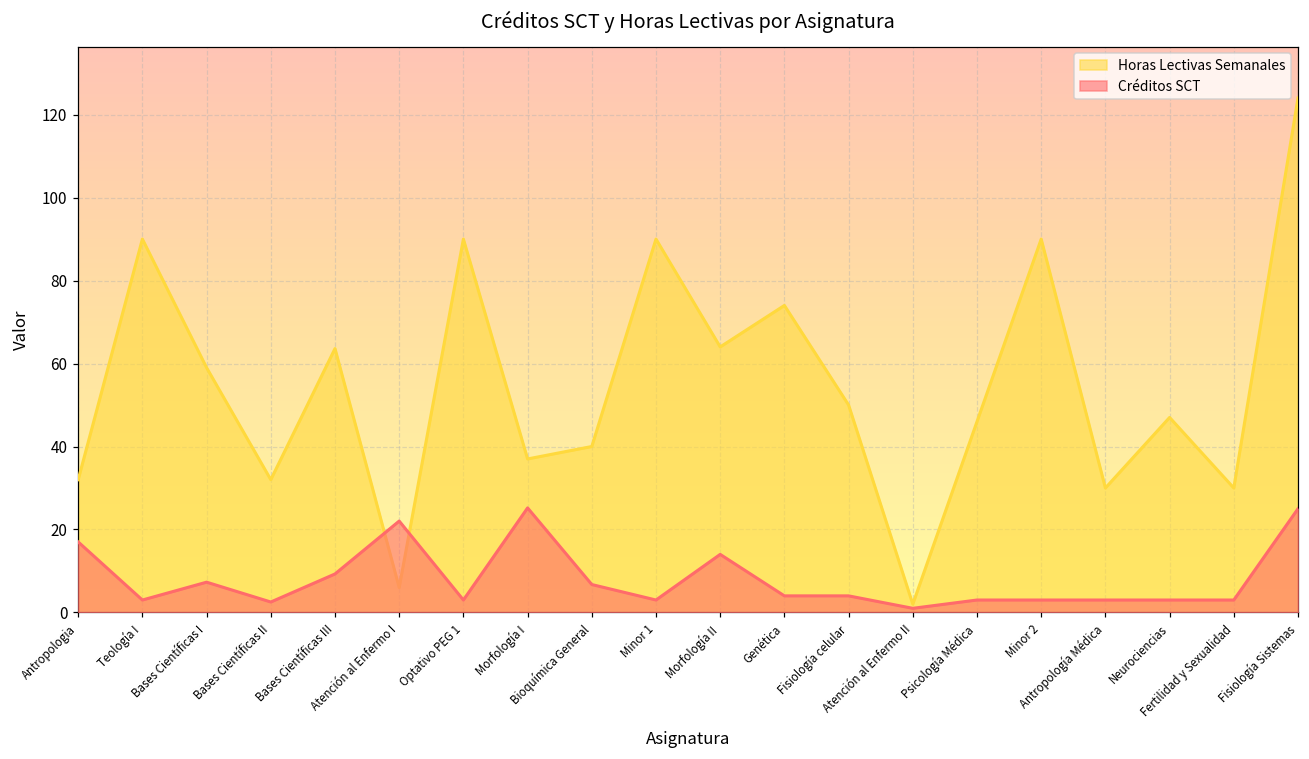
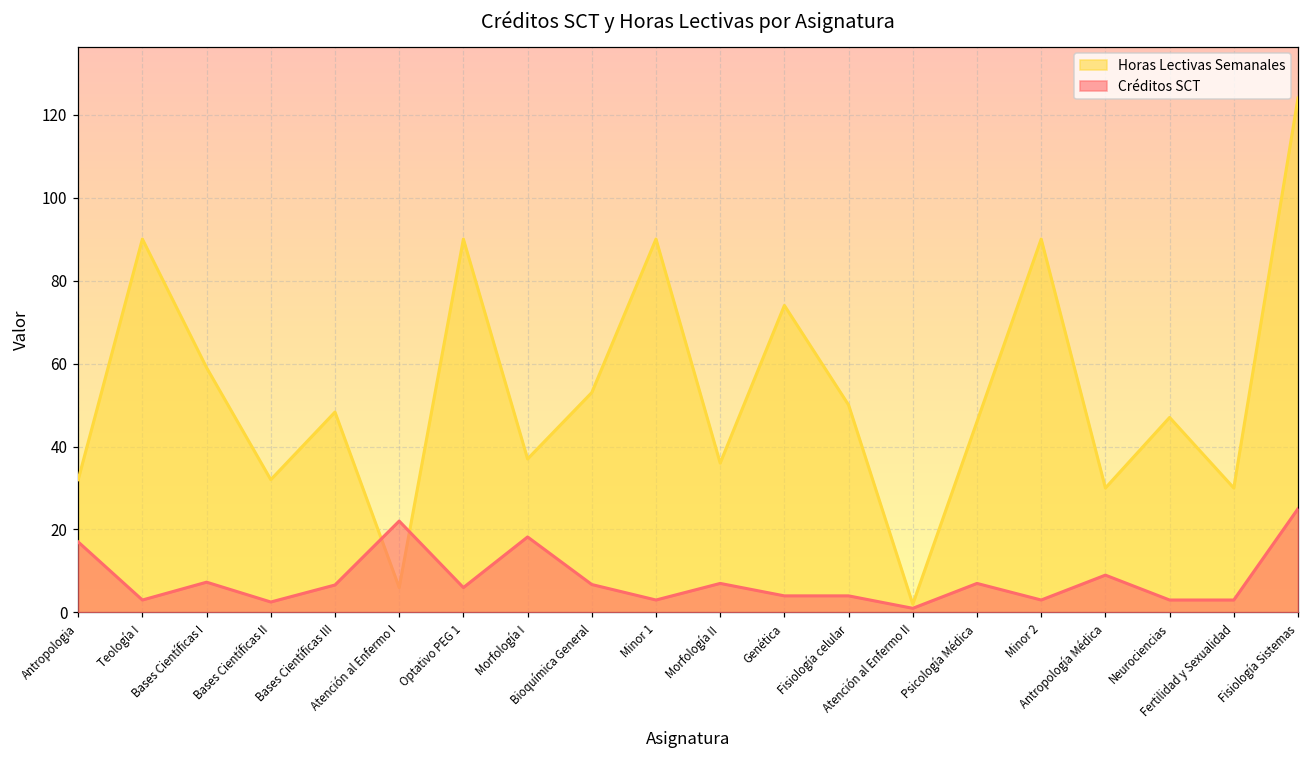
Horas Lectivas Semanales, Bases Científicas III: 64 -> 48
Créditos SCT, Bases Científicas III: 9 -> 7
Créditos SCT, Optativo PEG 1: 3 -> 6
Créditos SCT, Morfología I: 25 -> 18
Horas Lectivas Semanales, Bioquímica General: 40 -> 53
Horas Lectivas Semanales, Morfología II: 64 -> 36
Créditos SCT, Morfología II: 14 -> 7
Créditos SCT, Psicología Médica: 3 -> 7
Créditos SCT, Antropología Médica: 3 -> 9
